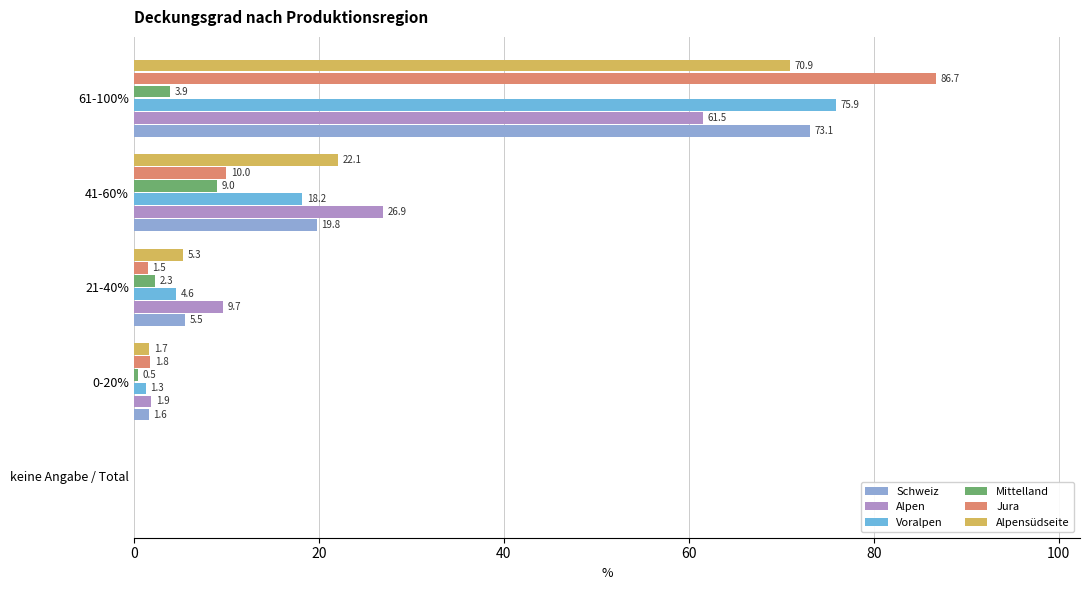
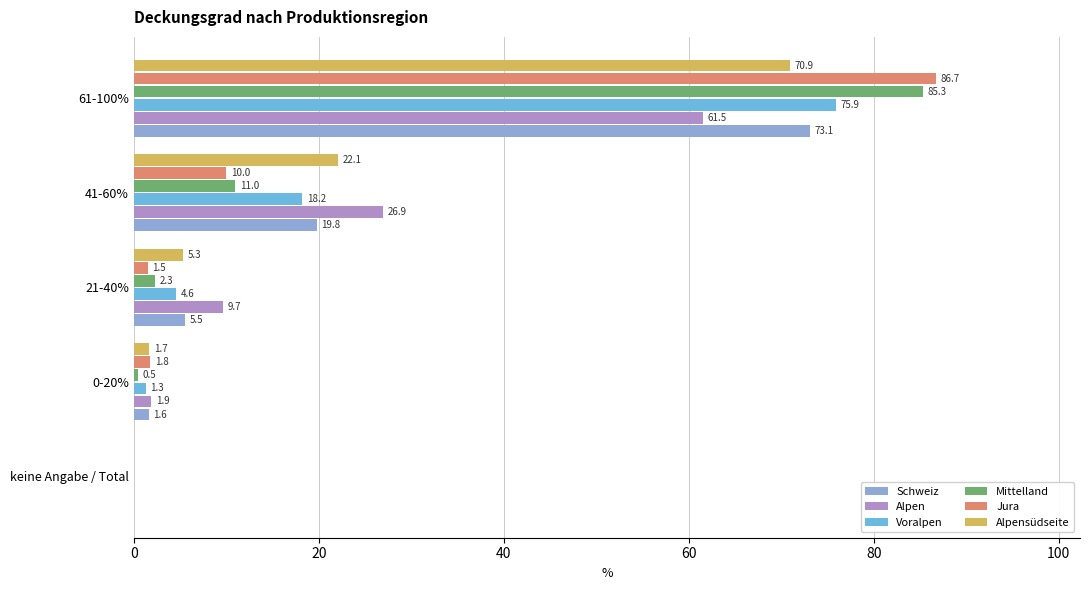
Mittelland, 61-100%: 3.9 -> 85.3
Mittelland, 41-60%: 9.0 -> 11.0
